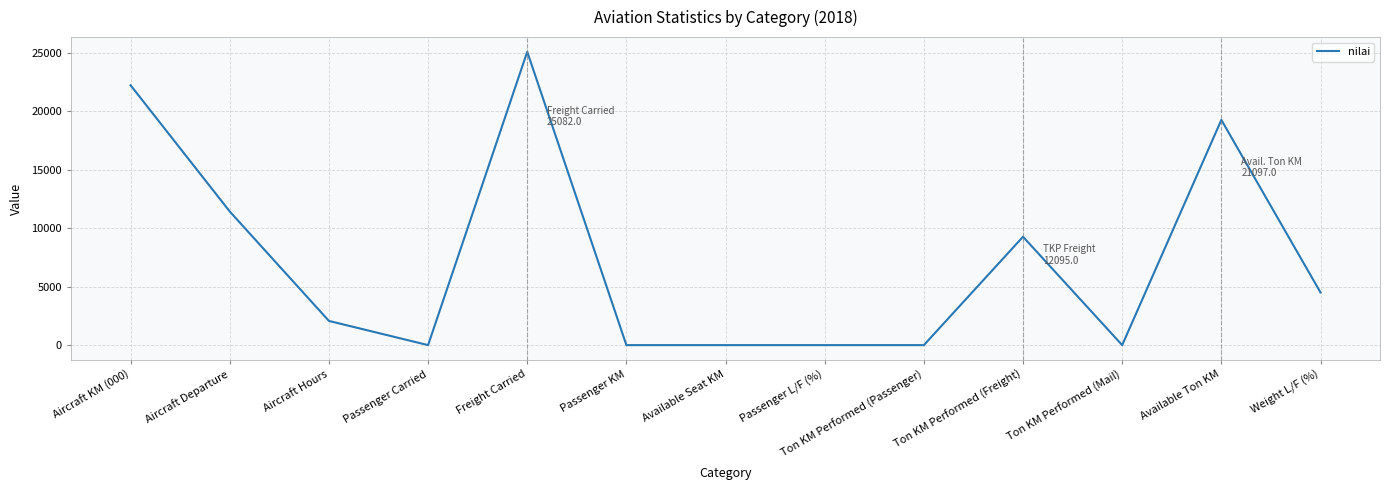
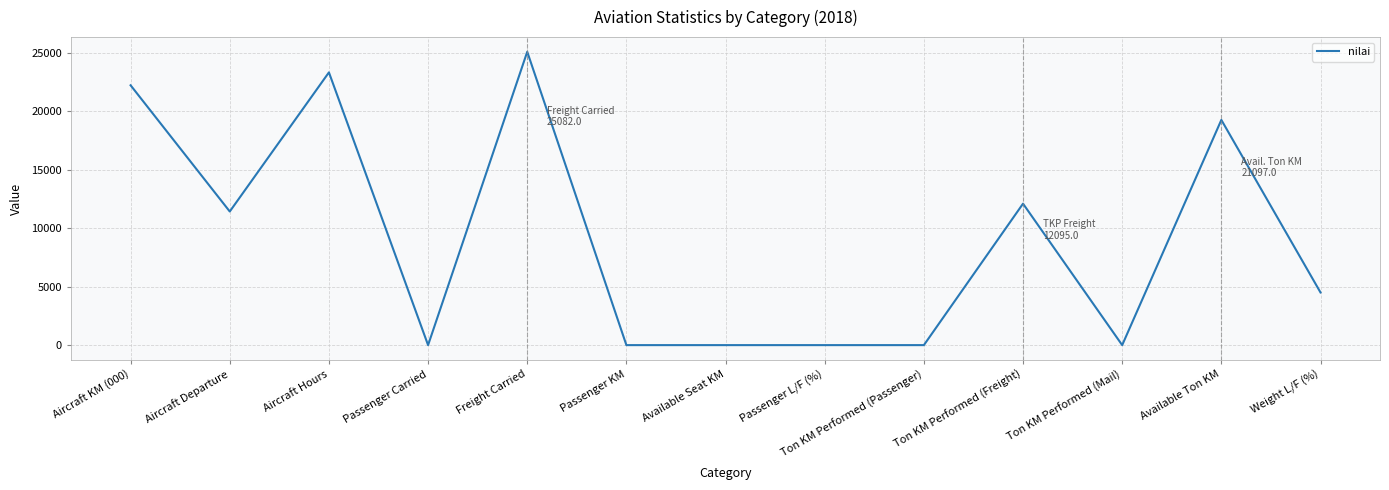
Aircraft Hours: 2100 -> 23300
Ton KM Performed (Freight): 9300 -> 12100
